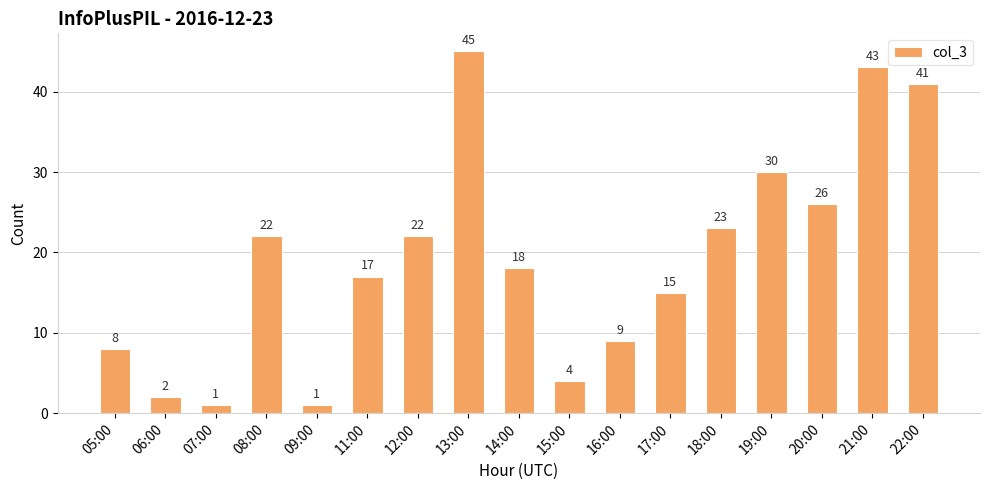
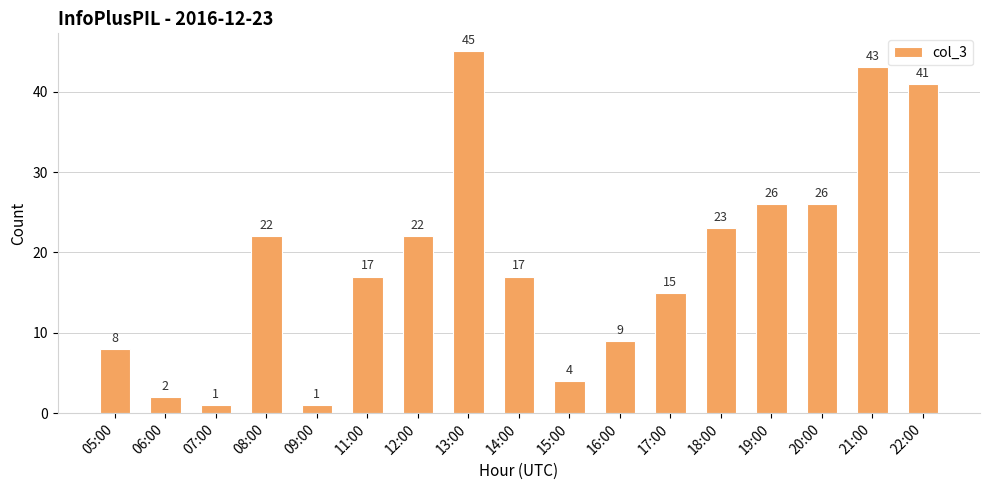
14:00: 18 -> 17
19:00: 30 -> 26
